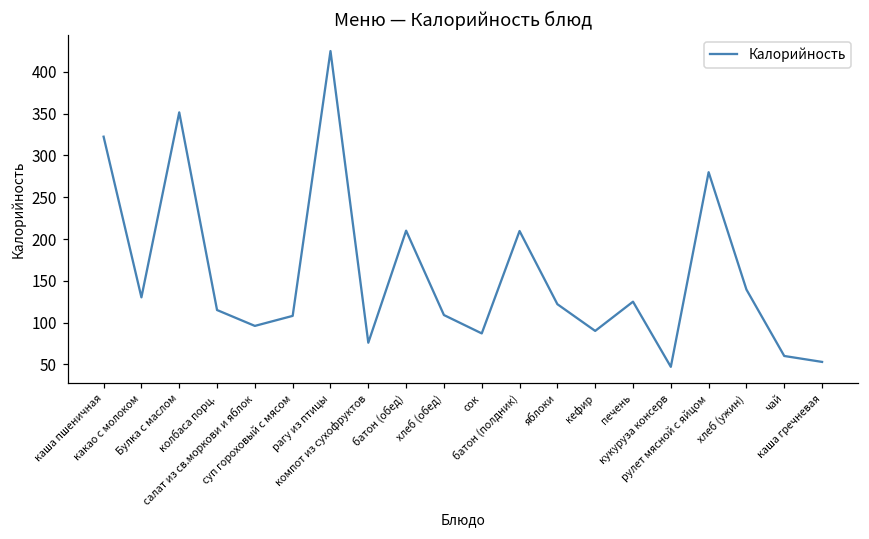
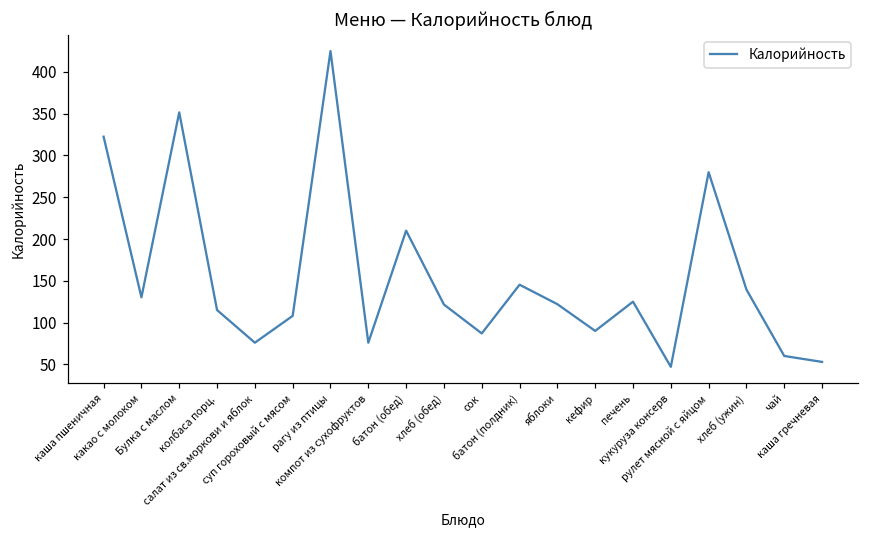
салат из св.моркови и яблок: 100 -> 80
хлеб (обед): 110 -> 120
батон (полдник): 210 -> 150
